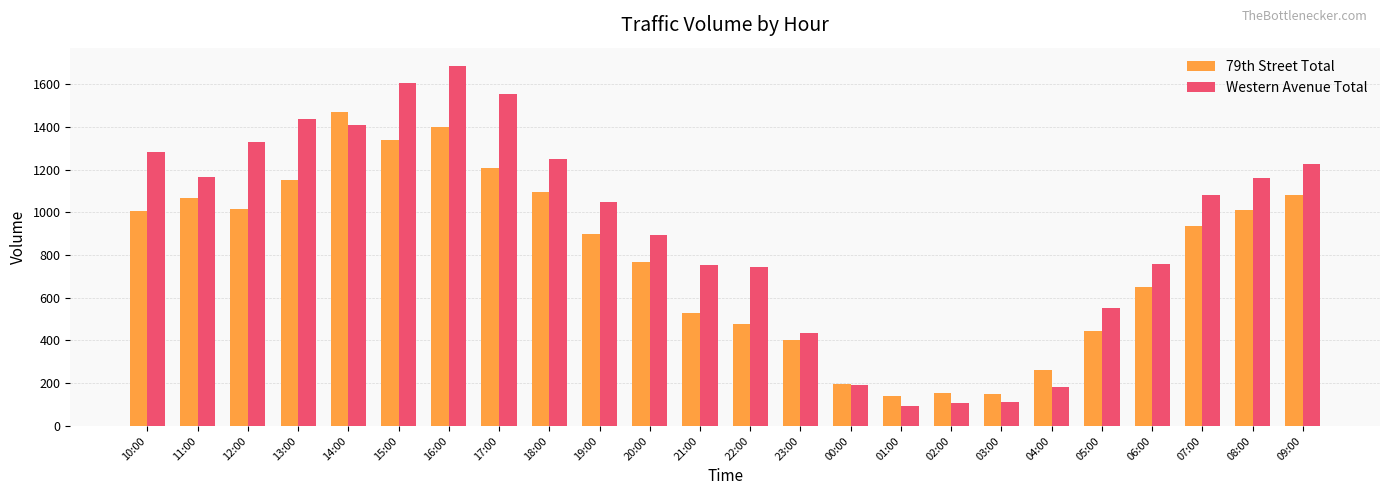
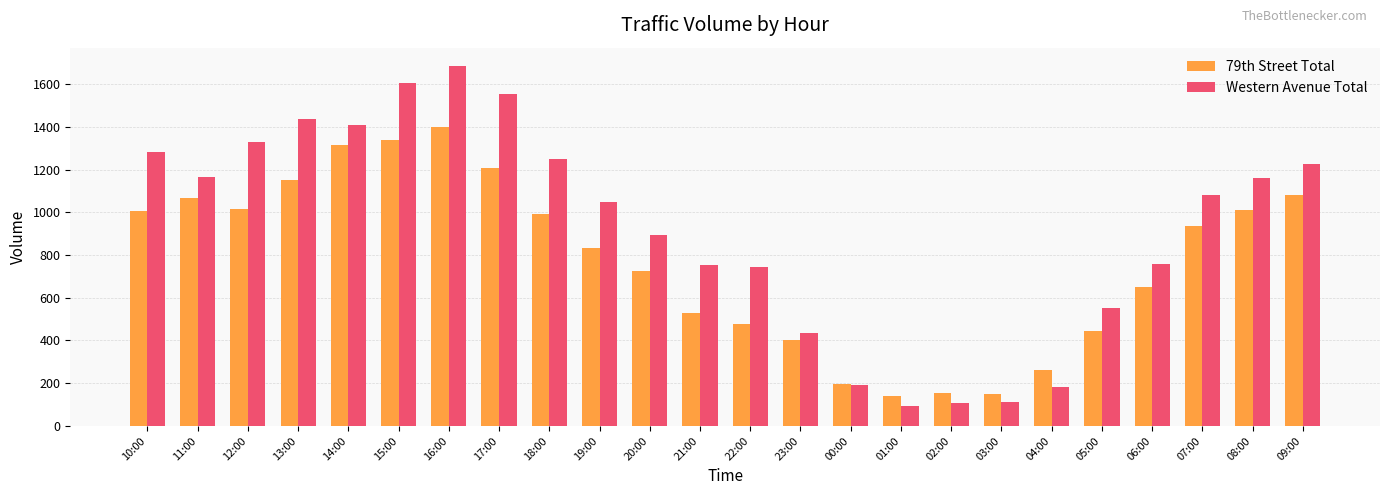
79th Street Total, 14:00: 1470 -> 1310
79th Street Total, 18:00: 1090 -> 990
79th Street Total, 19:00: 900 -> 830
79th Street Total, 20:00: 770 -> 730
